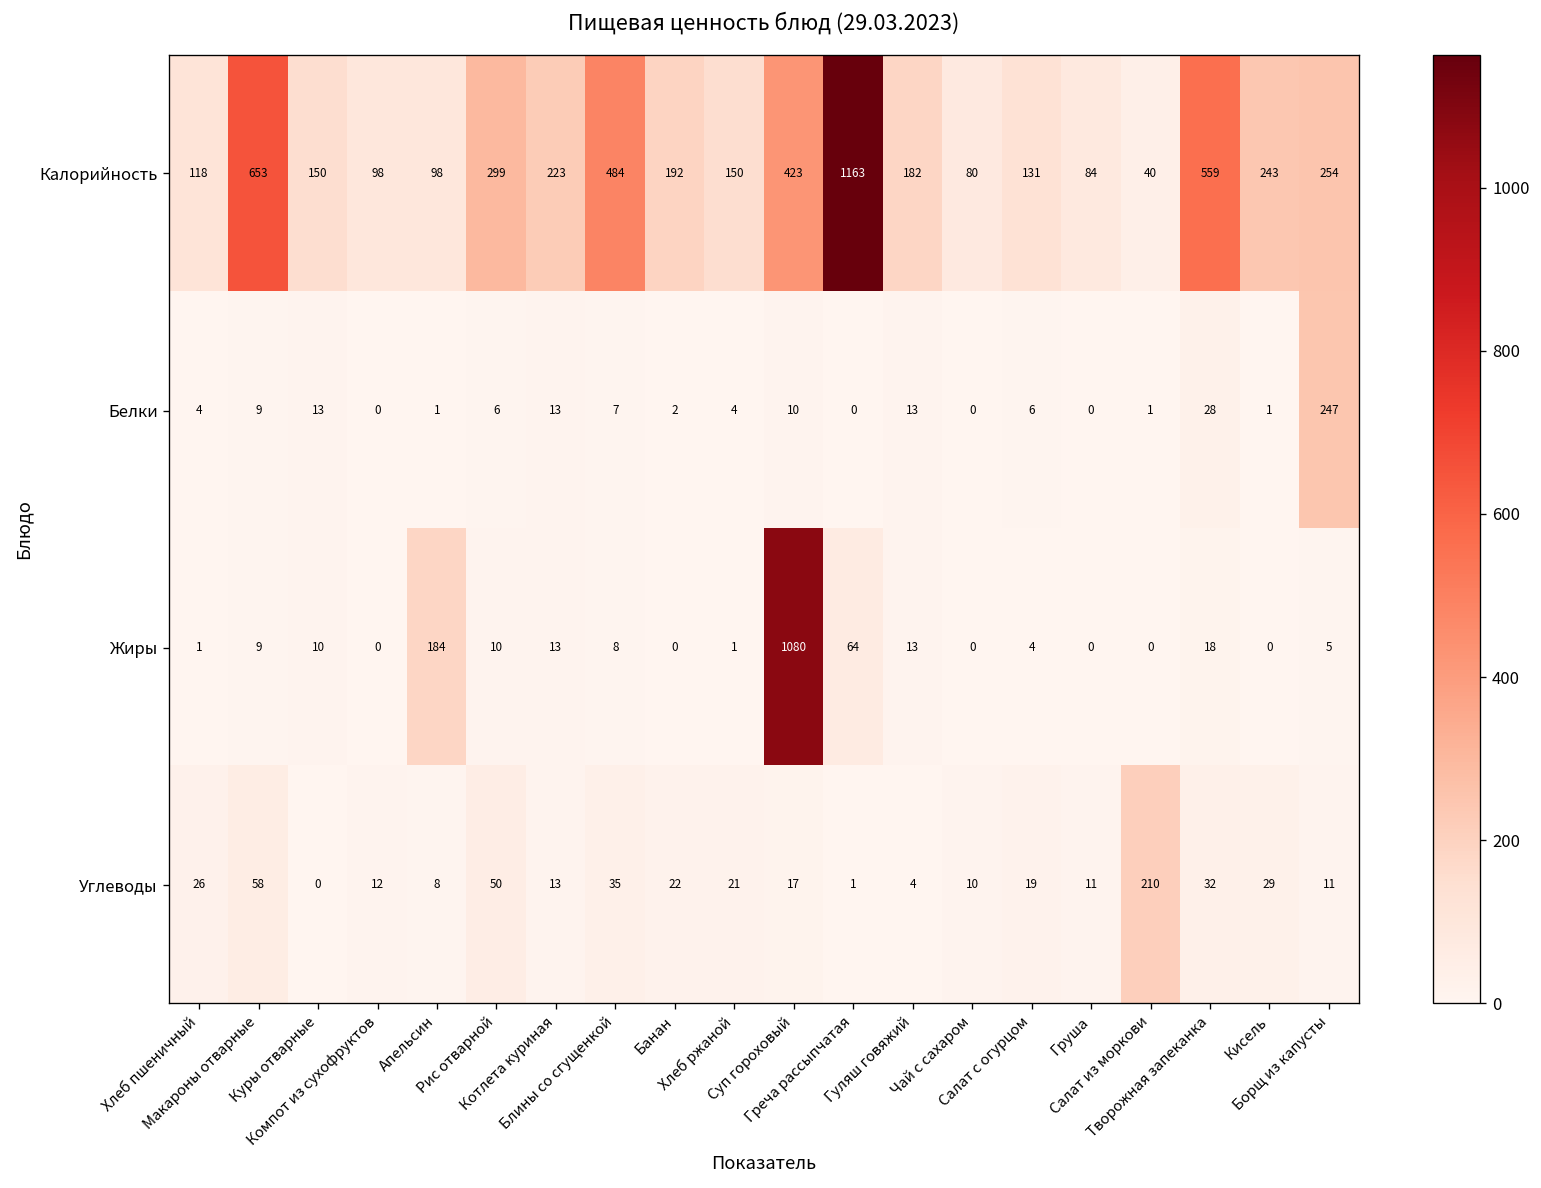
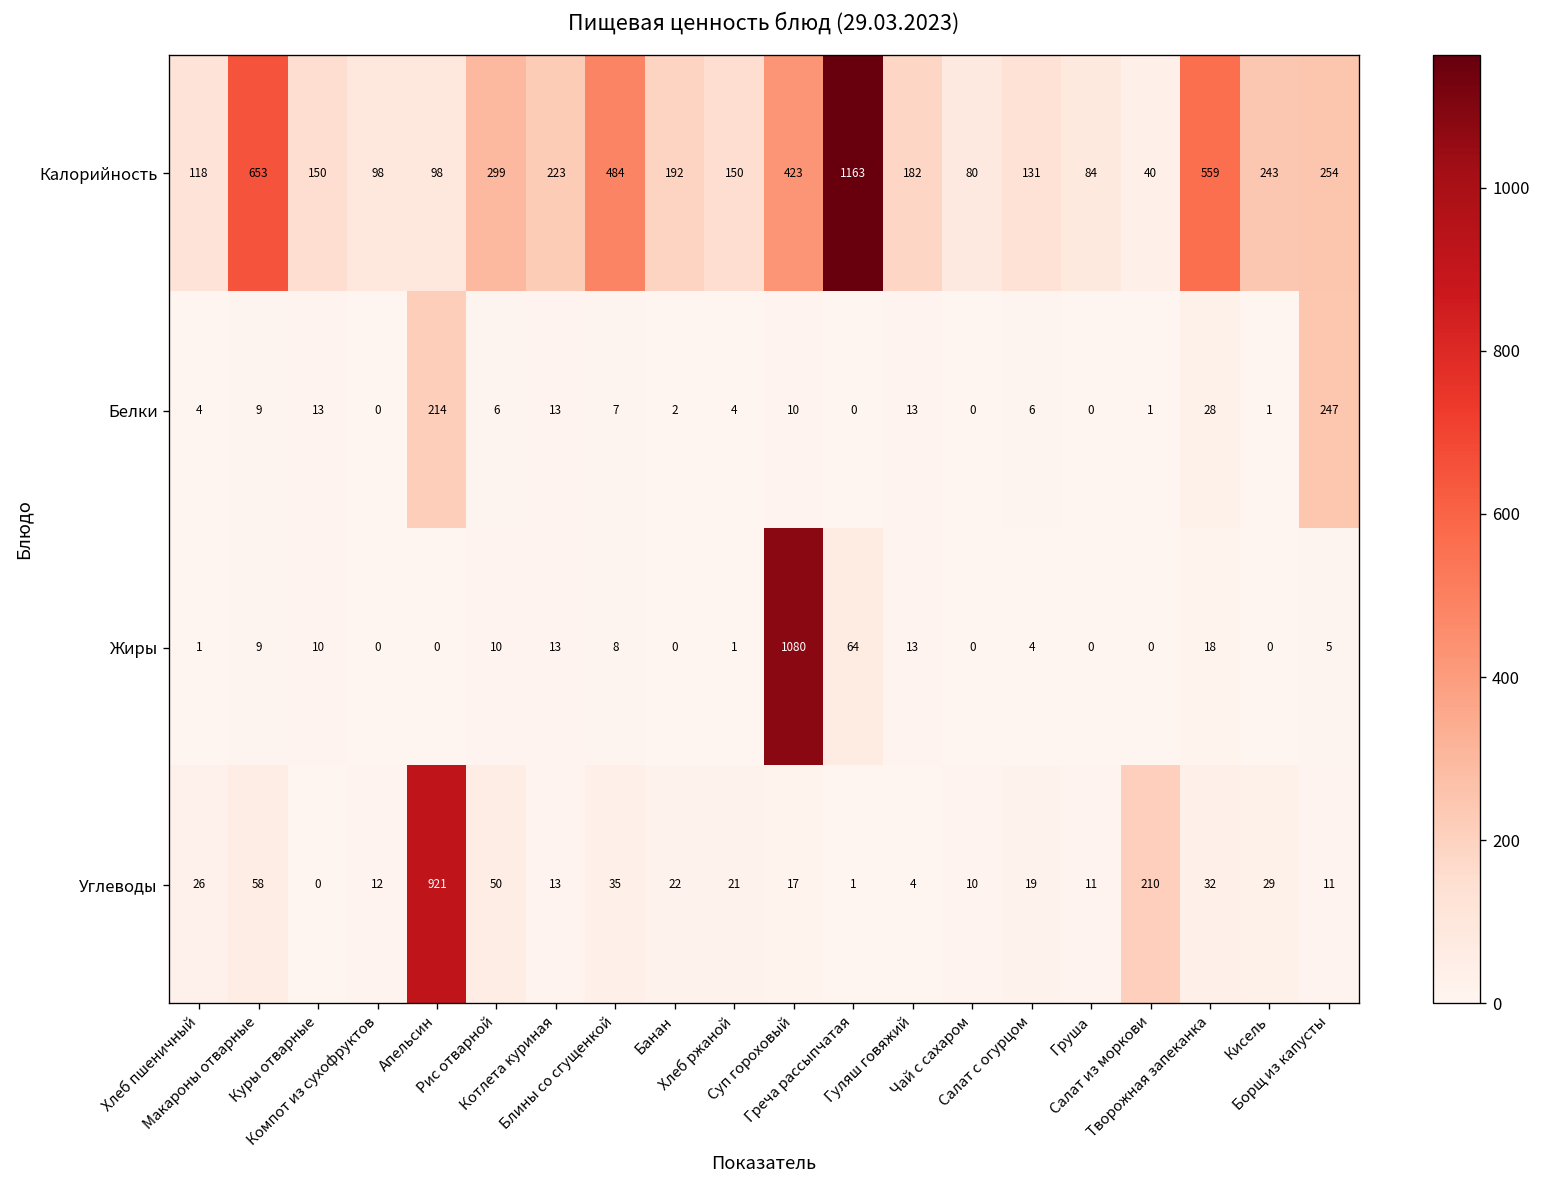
Белки, Апельсин: 1 -> 214
Жиры, Апельсин: 184 -> 0
Углеводы, Апельсин: 8 -> 921
